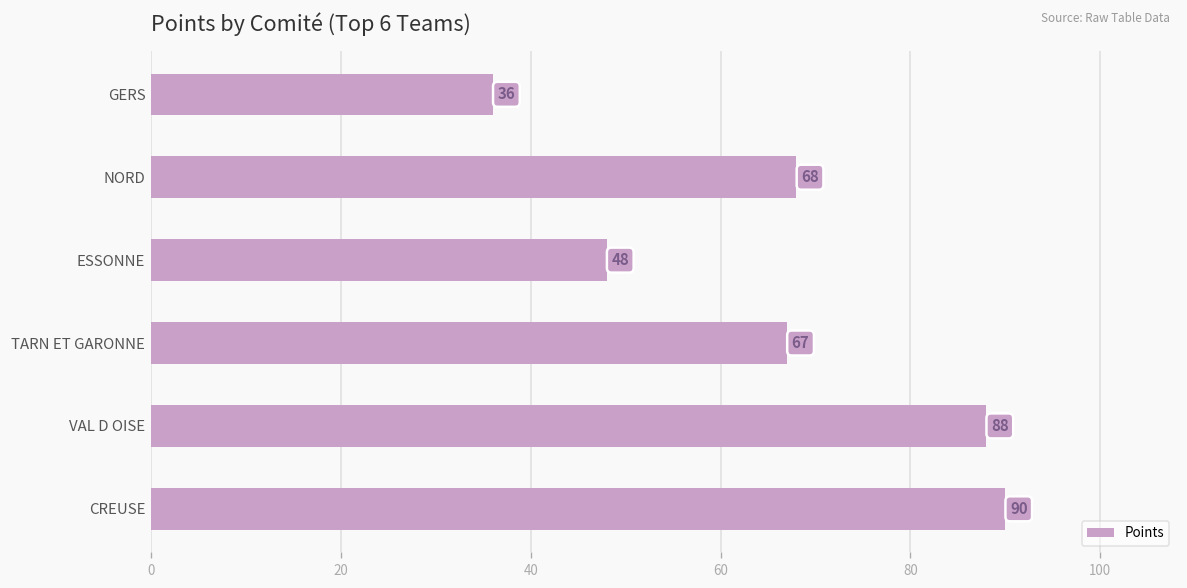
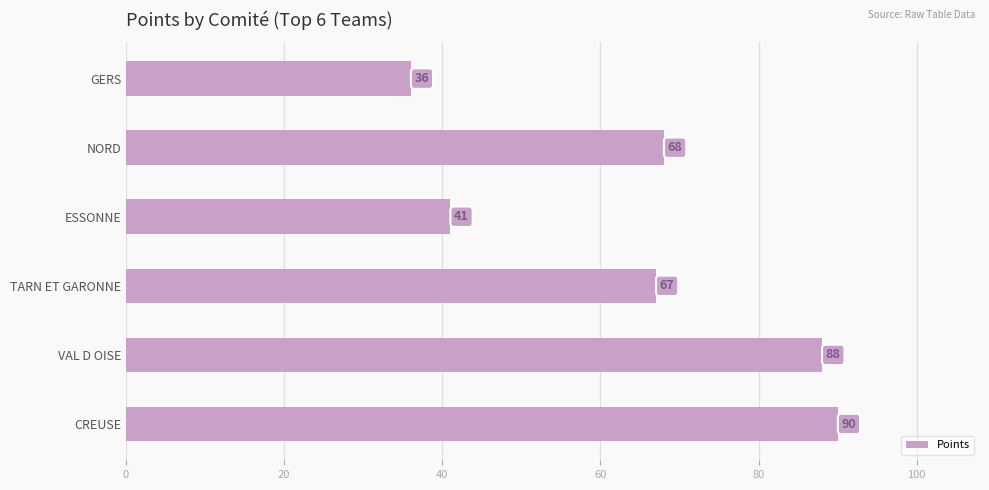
ESSONNE: 48 -> 41
